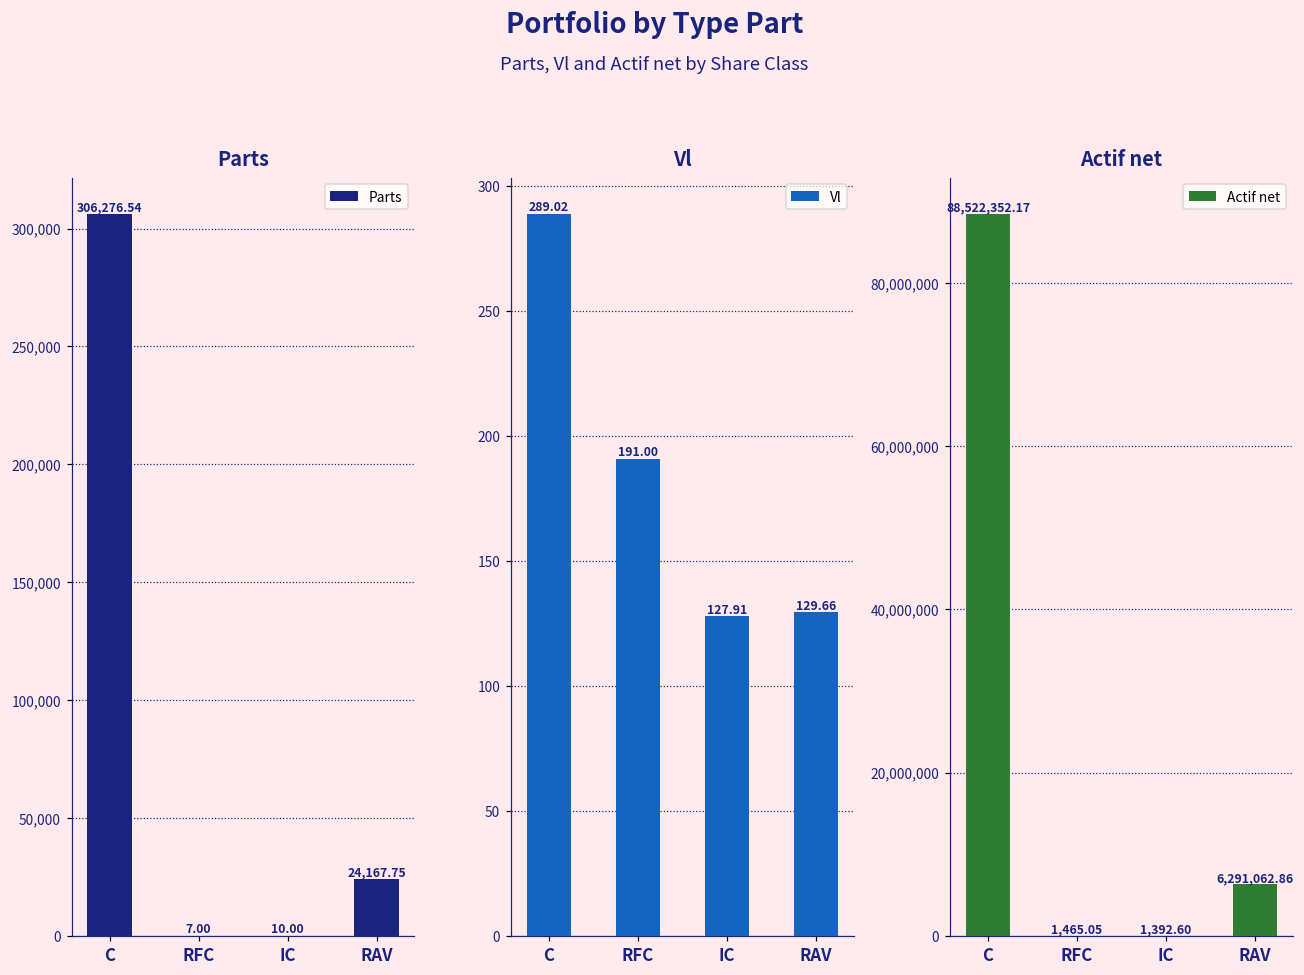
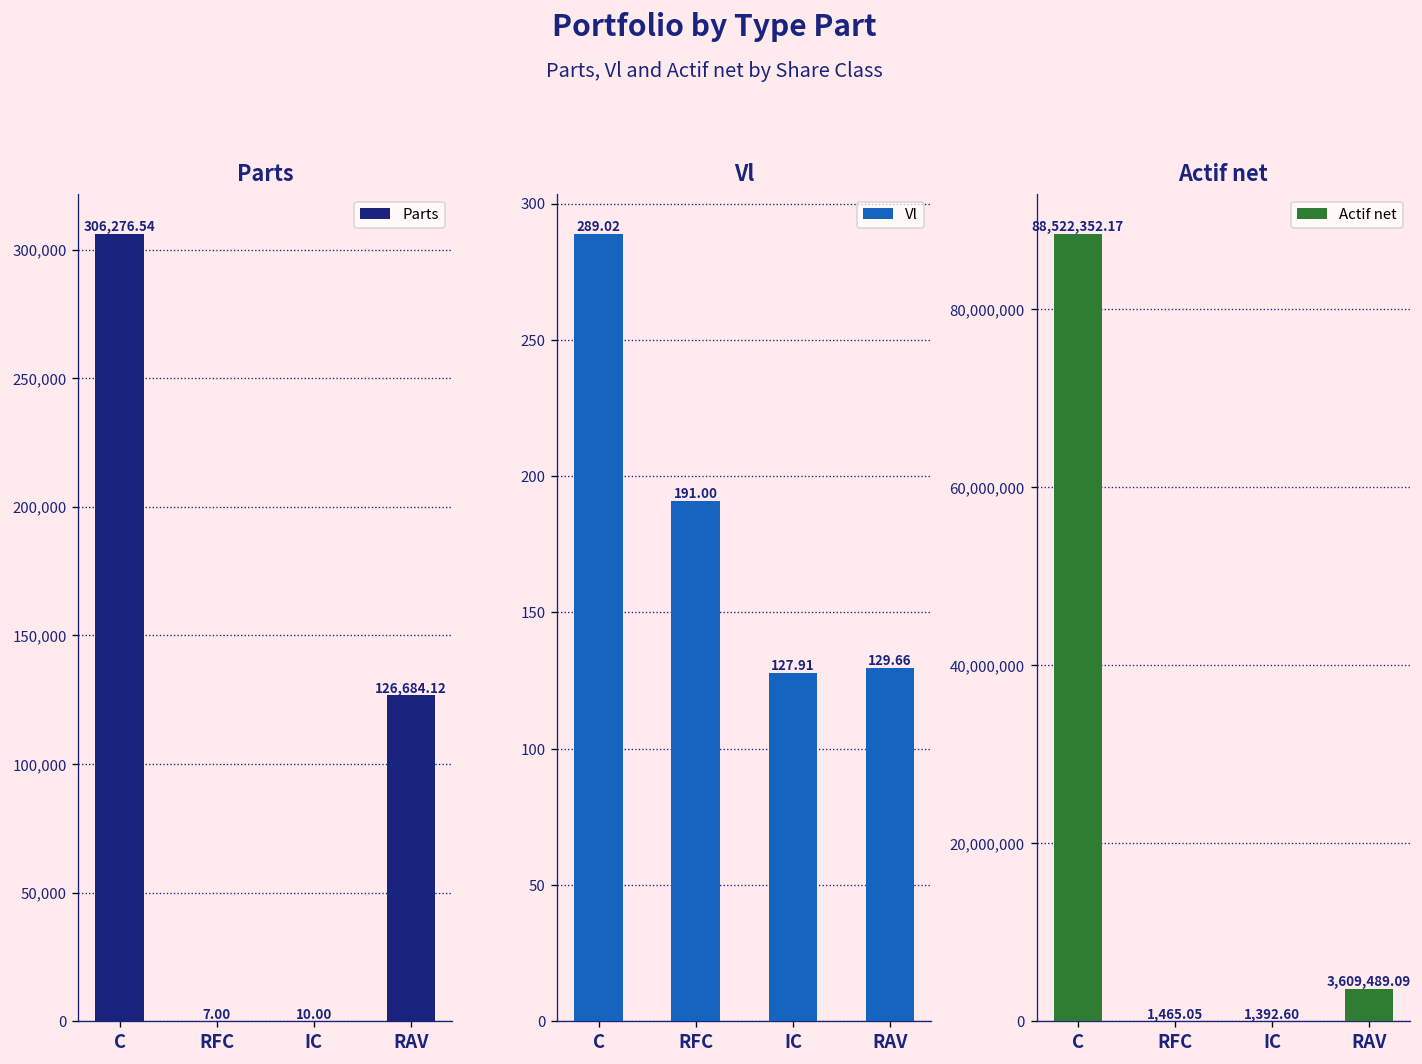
Parts, RAV: 24,167.75 -> 126,684.12
Actif net, RAV: 6,291,062.86 -> 3,609,489.09
